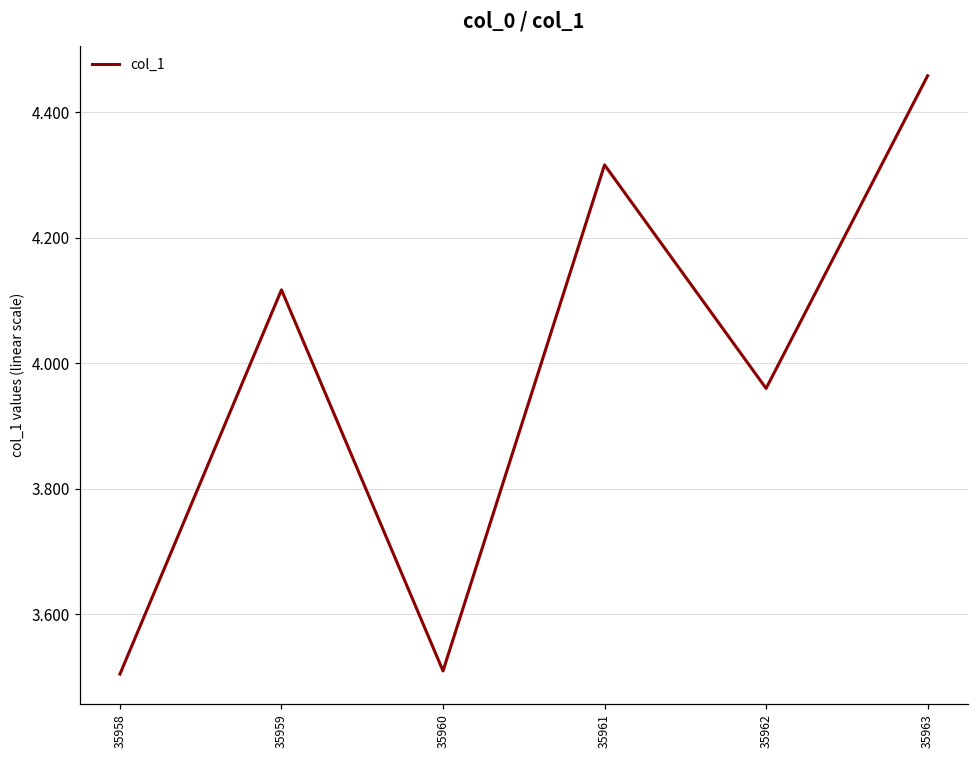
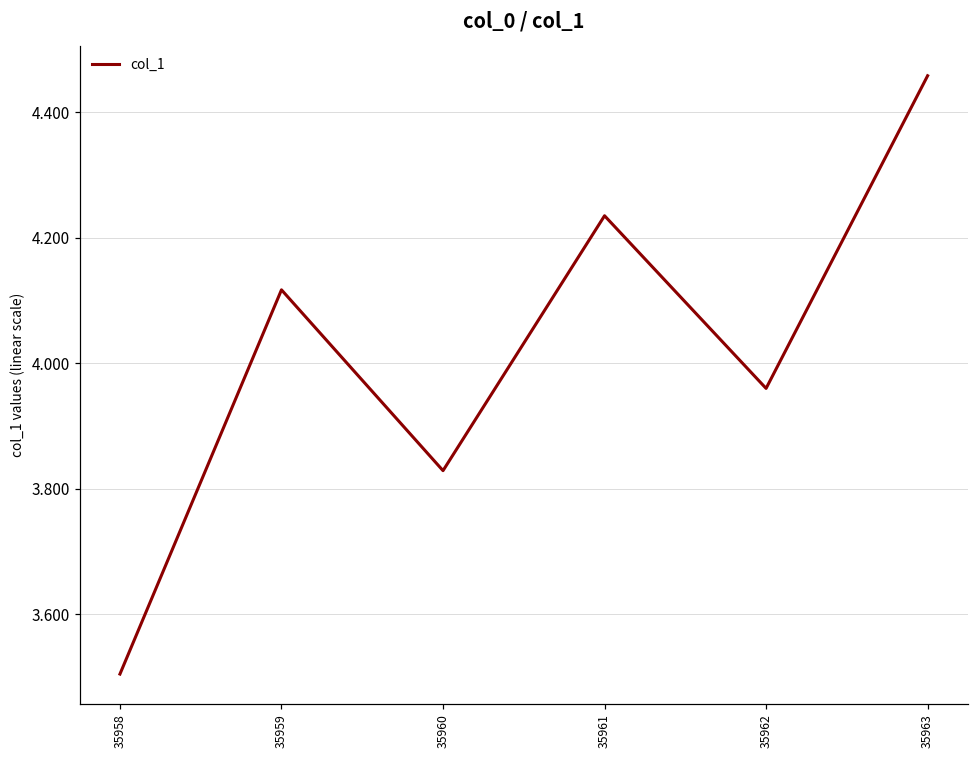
35960: 3.51 -> 3.83
35961: 4.32 -> 4.24
